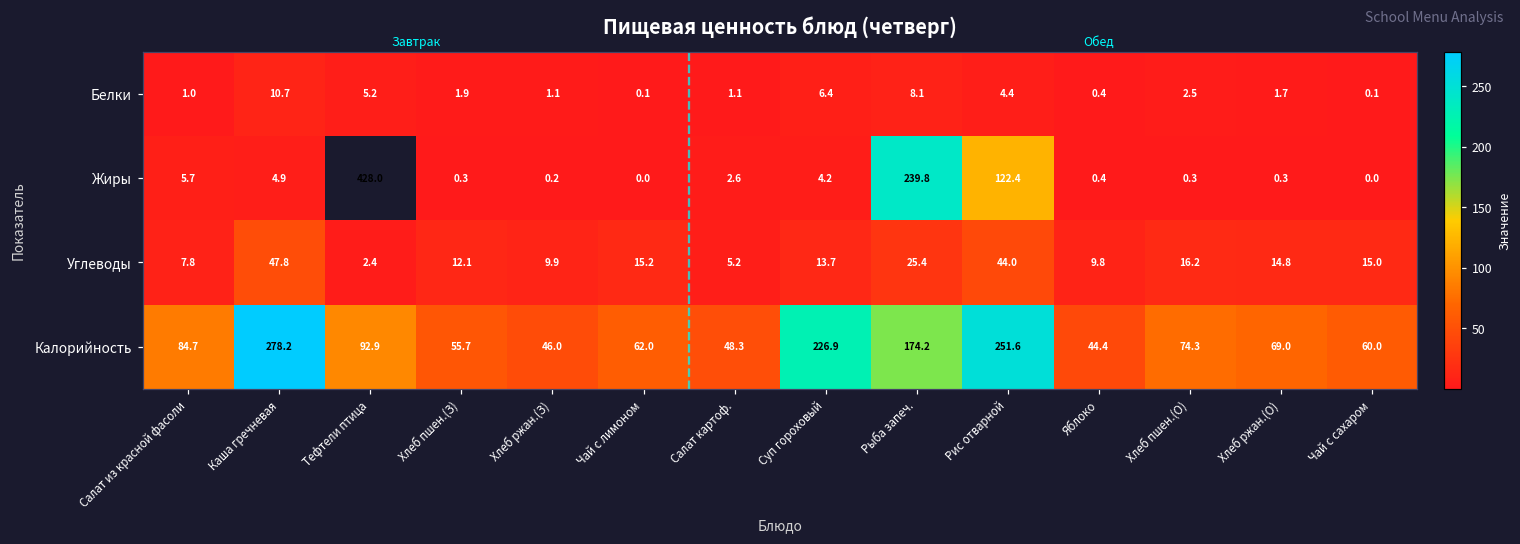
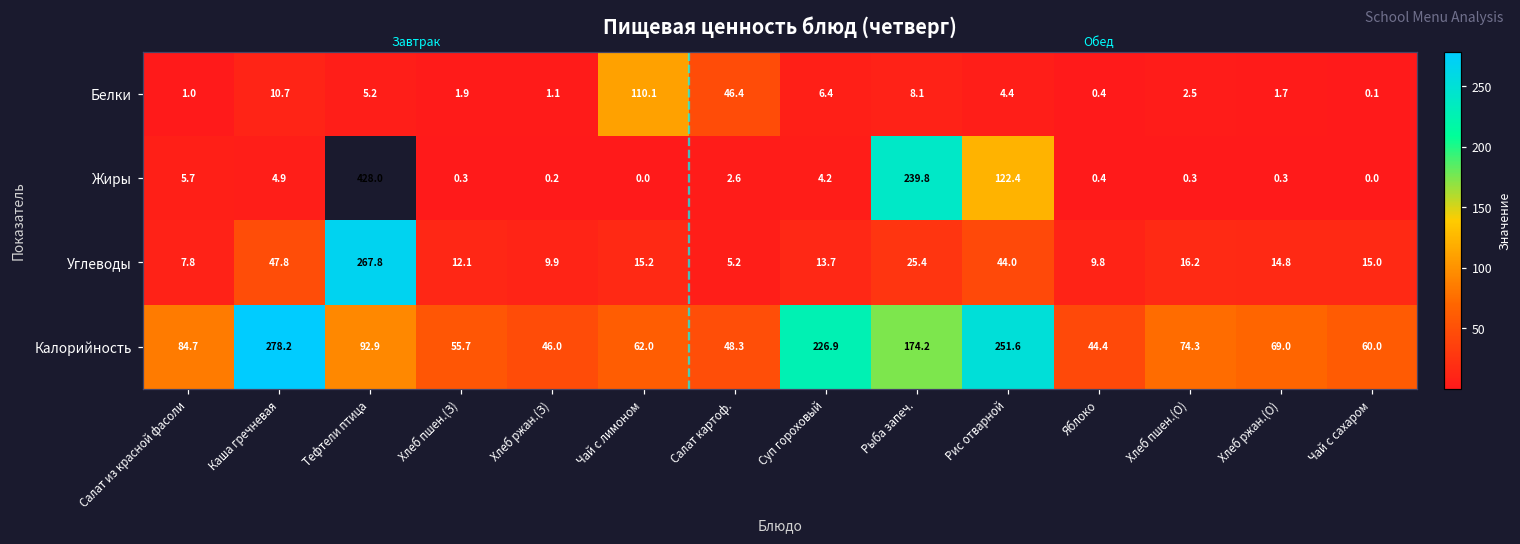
Белки, Чай с лимоном: 0.1 -> 110.1
Белки, Салат картоф.: 1.1 -> 46.4
Углеводы, Тефтели птица: 2.4 -> 267.8
